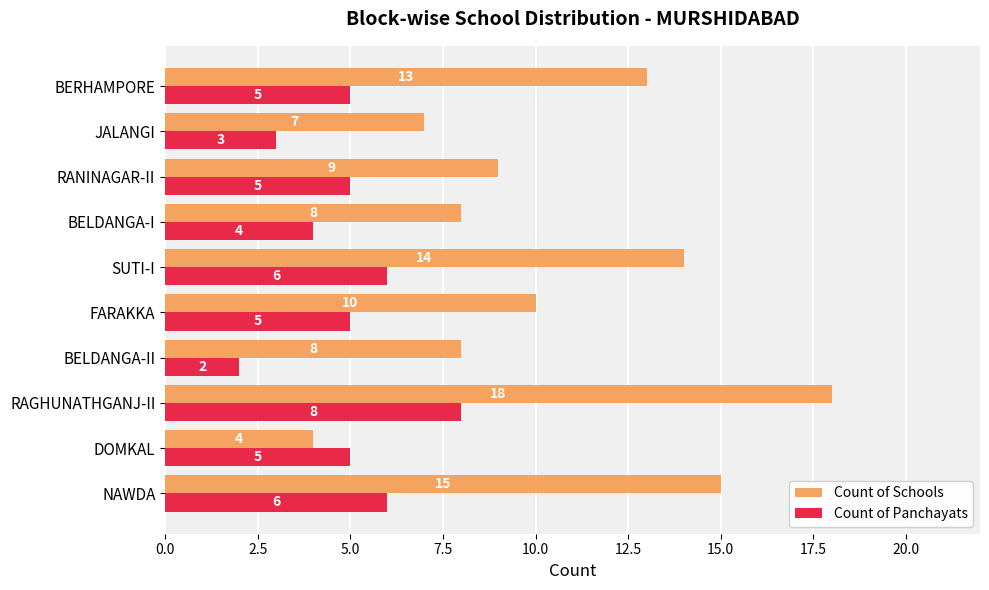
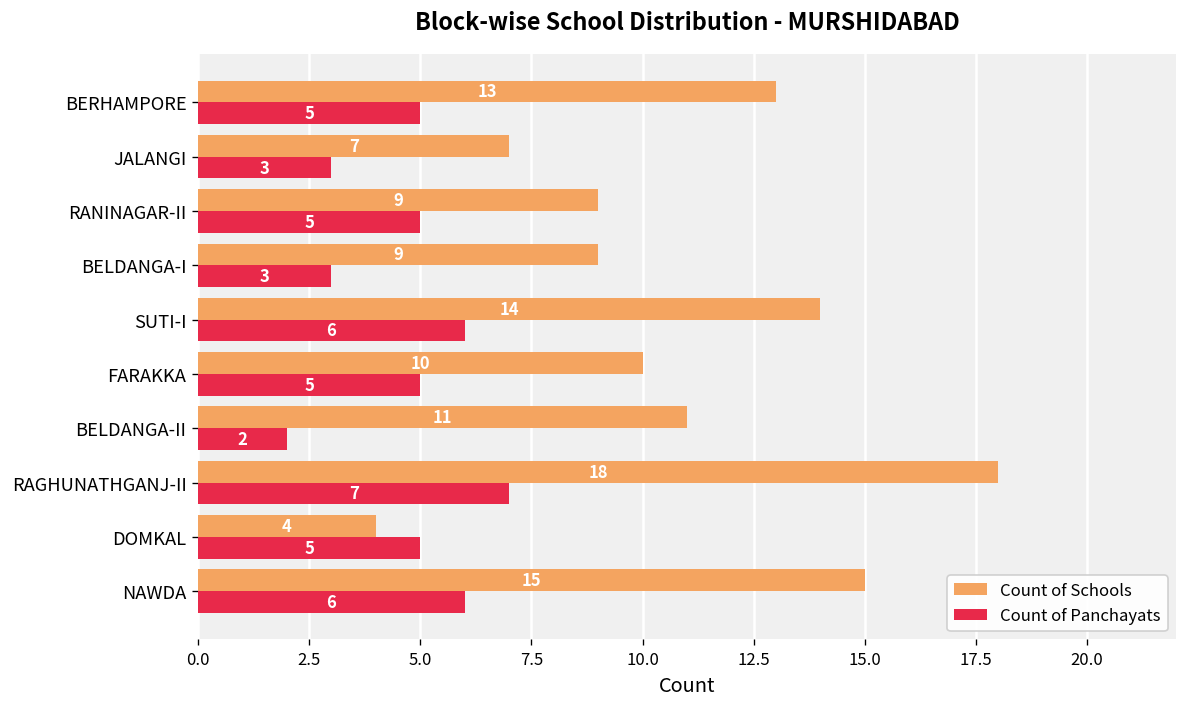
Count of Schools, BELDANGA-I: 8 -> 9
Count of Panchayats, BELDANGA-I: 4 -> 3
Count of Schools, BELDANGA-II: 8 -> 11
Count of Panchayats, RAGHUNATHGANJ-II: 8 -> 7
